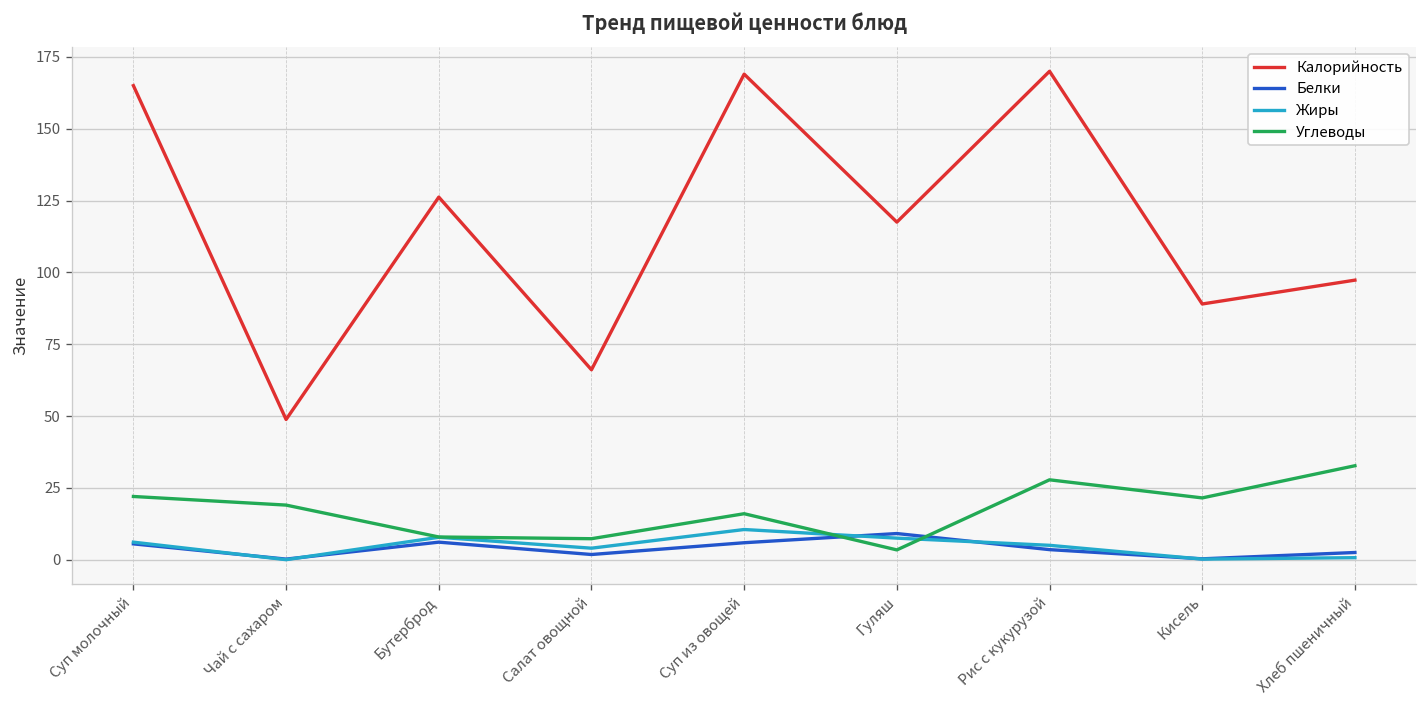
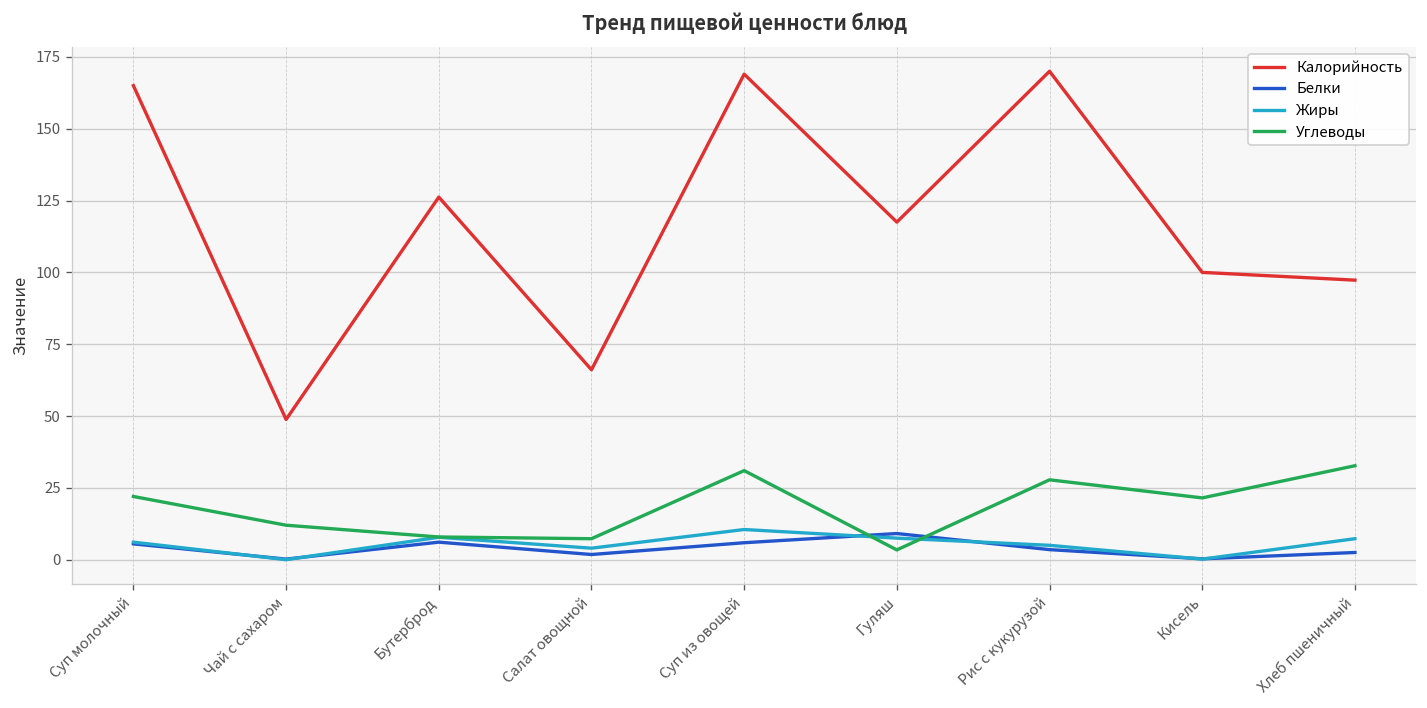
Углеводы, Чай с сахаром: 19 -> 12
Углеводы, Суп из овощей: 16 -> 31
Калорийность, Кисель: 89 -> 100
Жиры, Хлеб пшеничный: 1 -> 7
